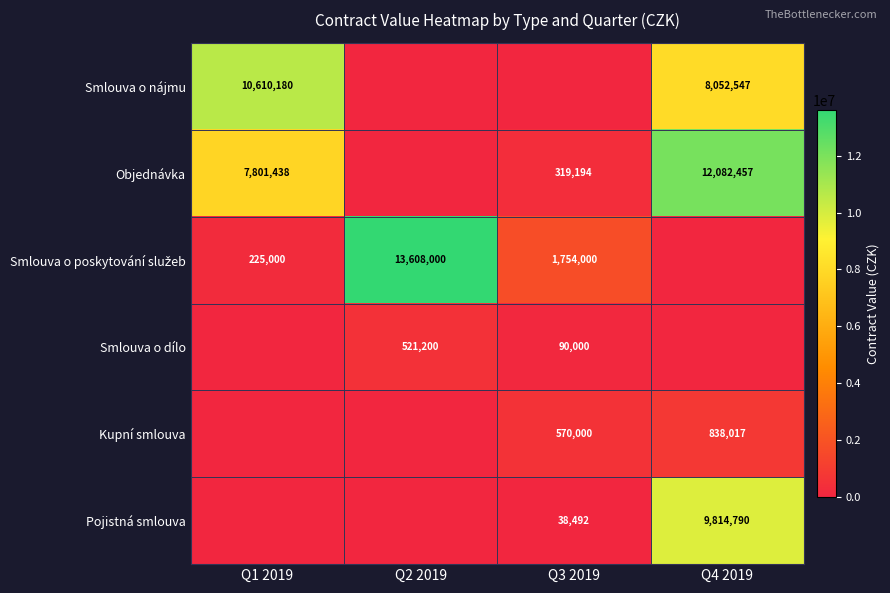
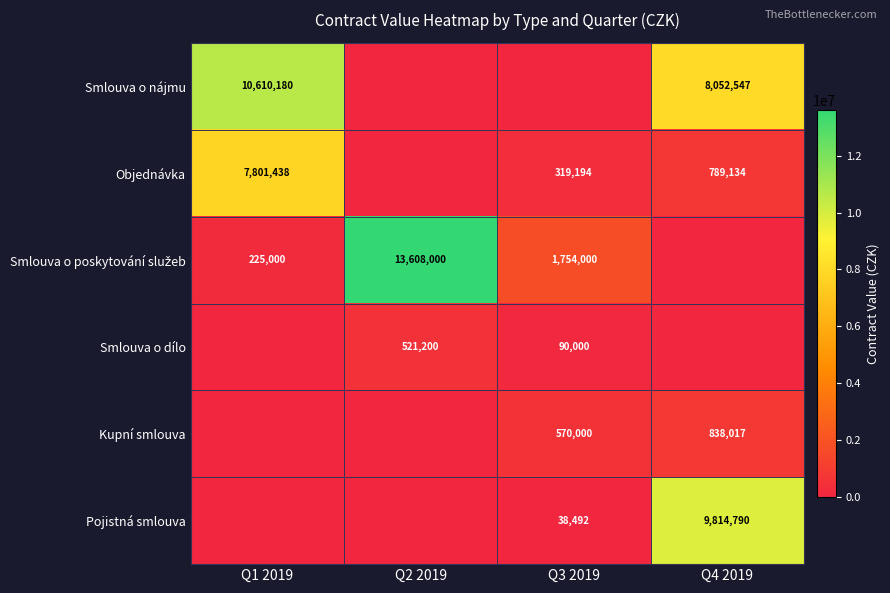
Objednávka, Q4 2019: 12,082,457 -> 789,134
